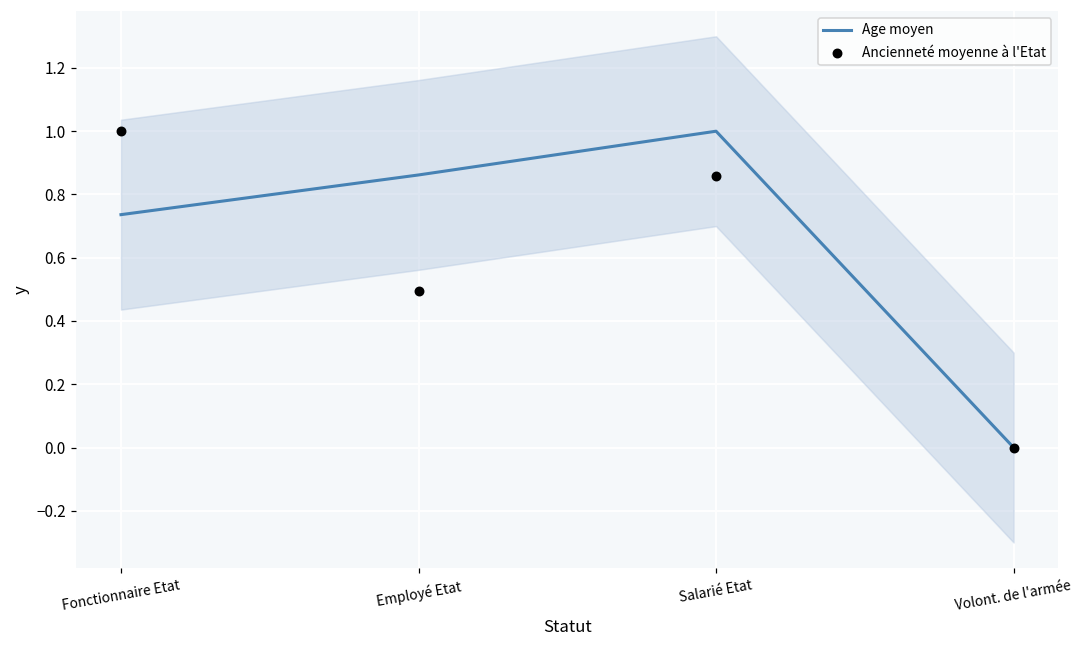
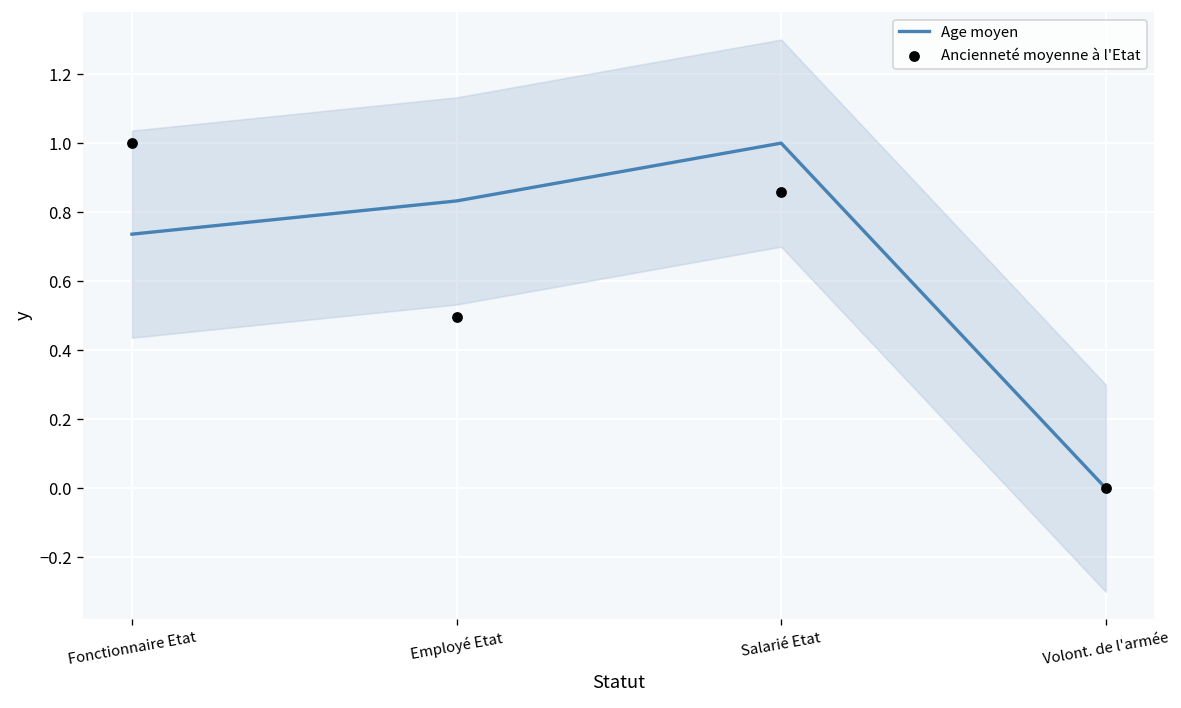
Age moyen, Employé Etat: 0.86 -> 0.83
